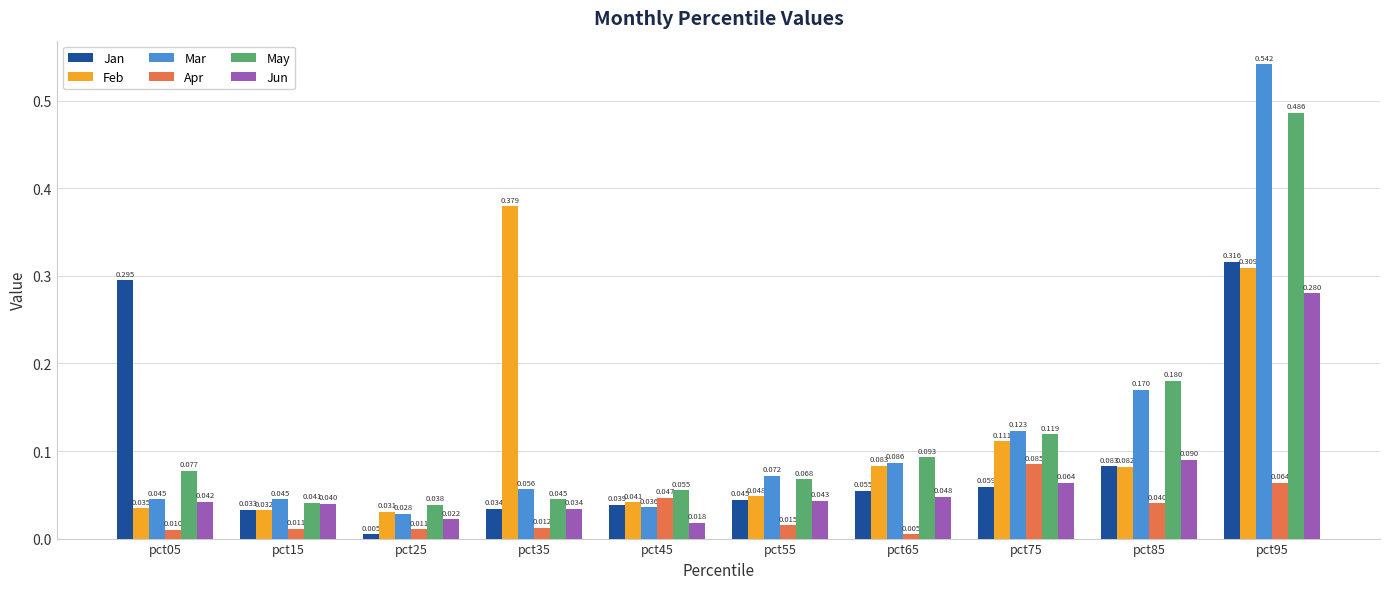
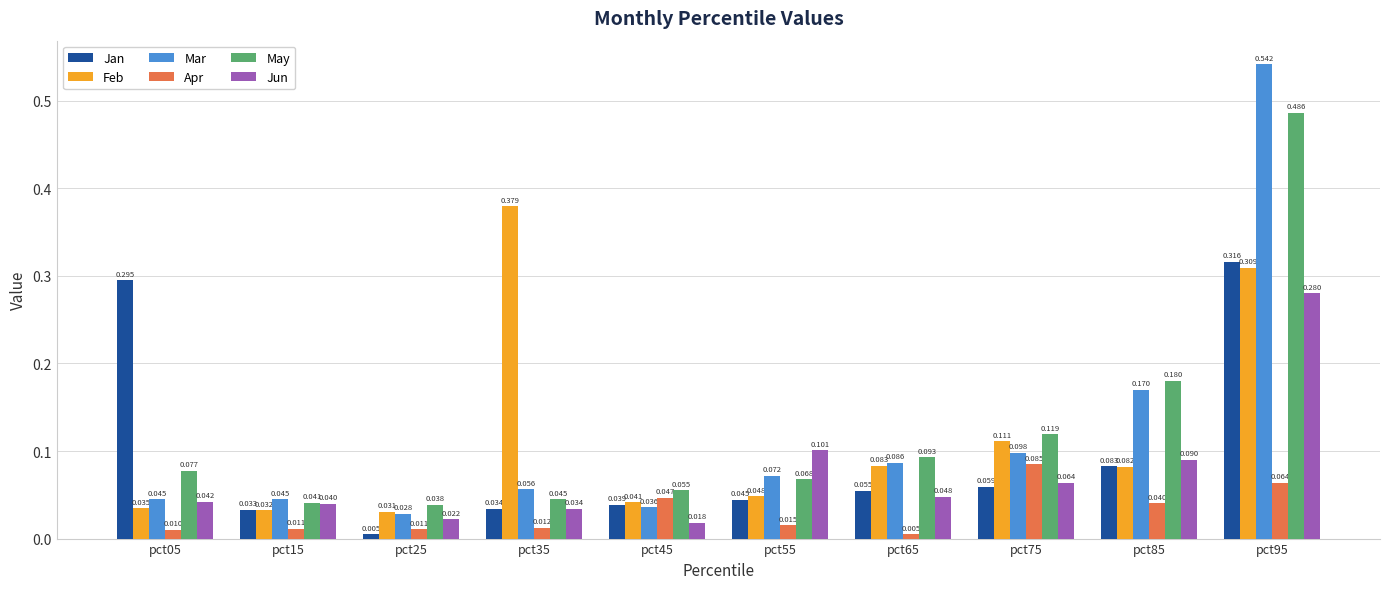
Jun, pct55: 0.043 -> 0.101
Mar, pct75: 0.123 -> 0.098
